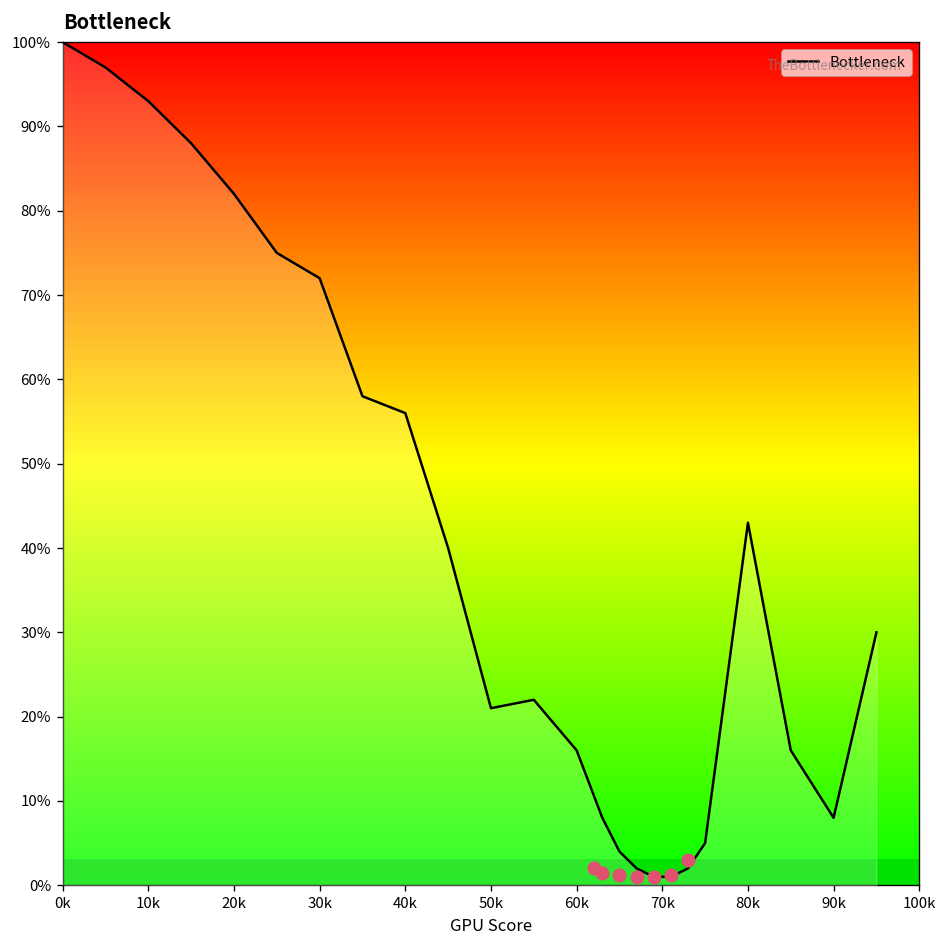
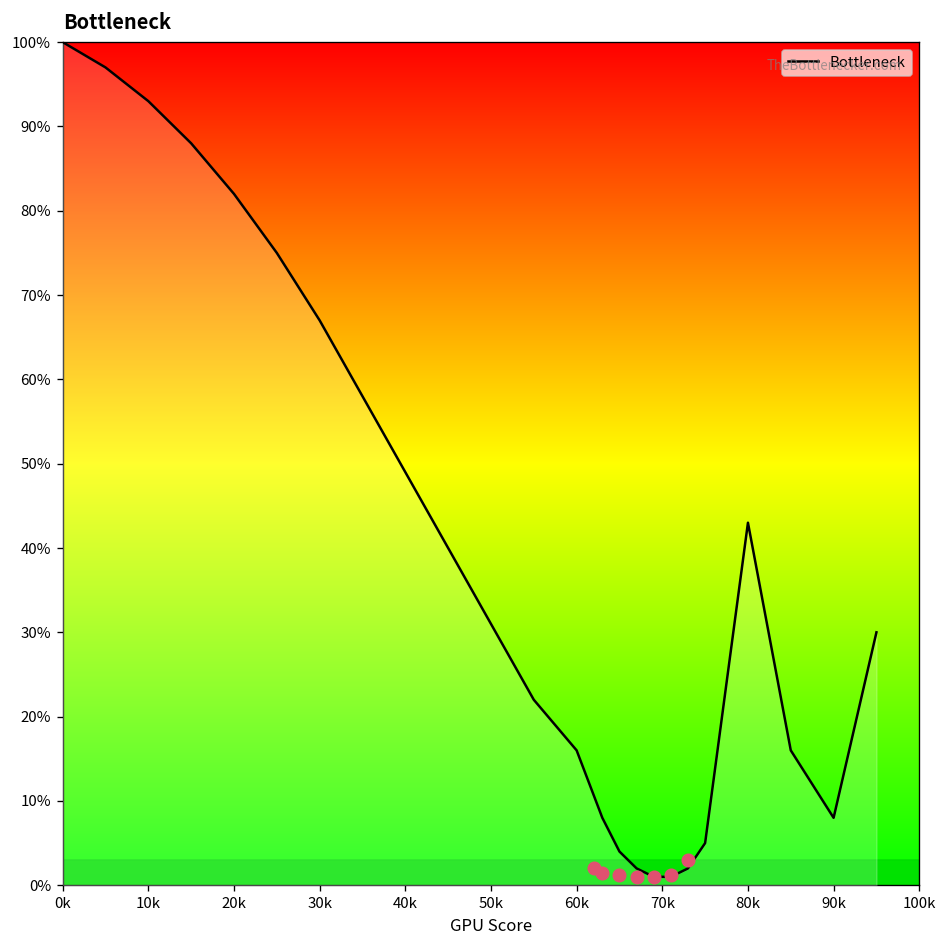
Bottleneck, 30k: 72% -> 67%
Bottleneck, 40k: 56% -> 49%
Bottleneck, 50k: 21% -> 31%
